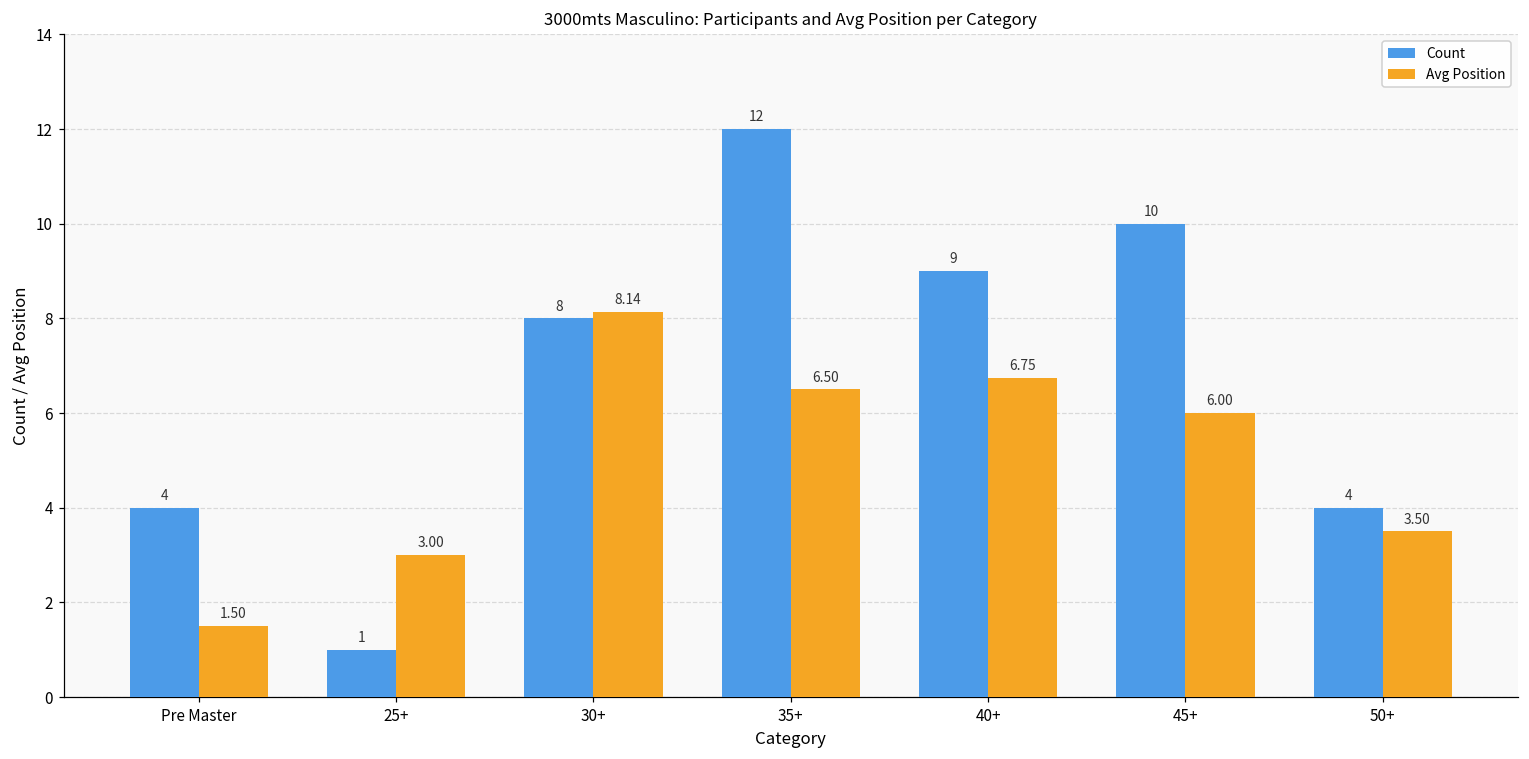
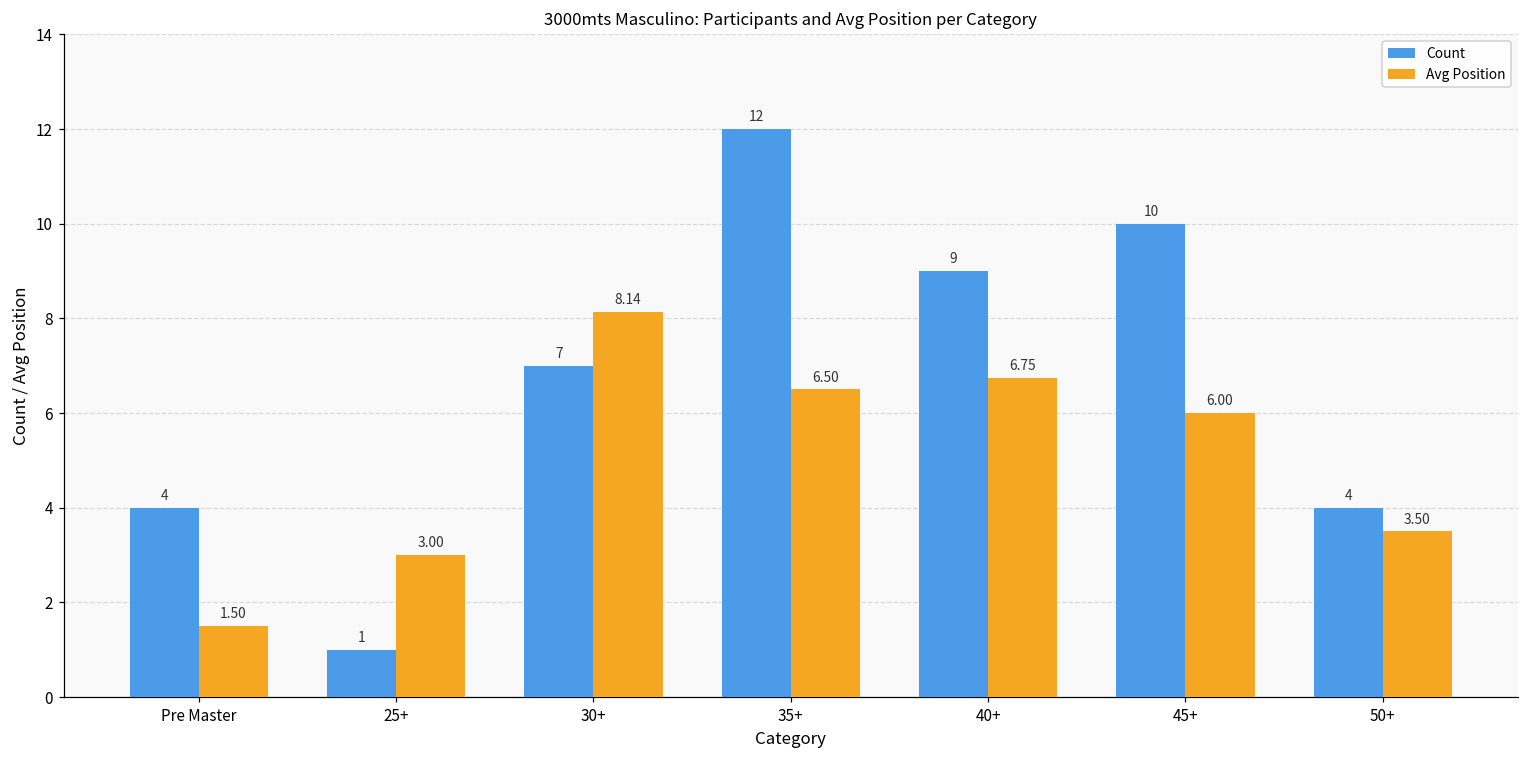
Count, 30+: 8 -> 7
